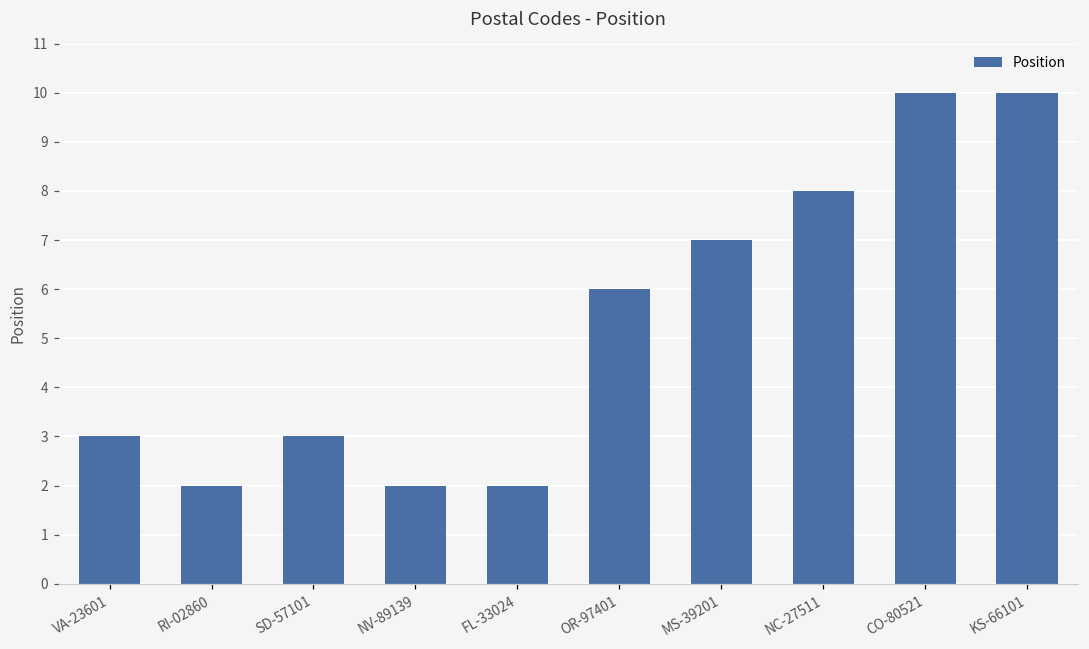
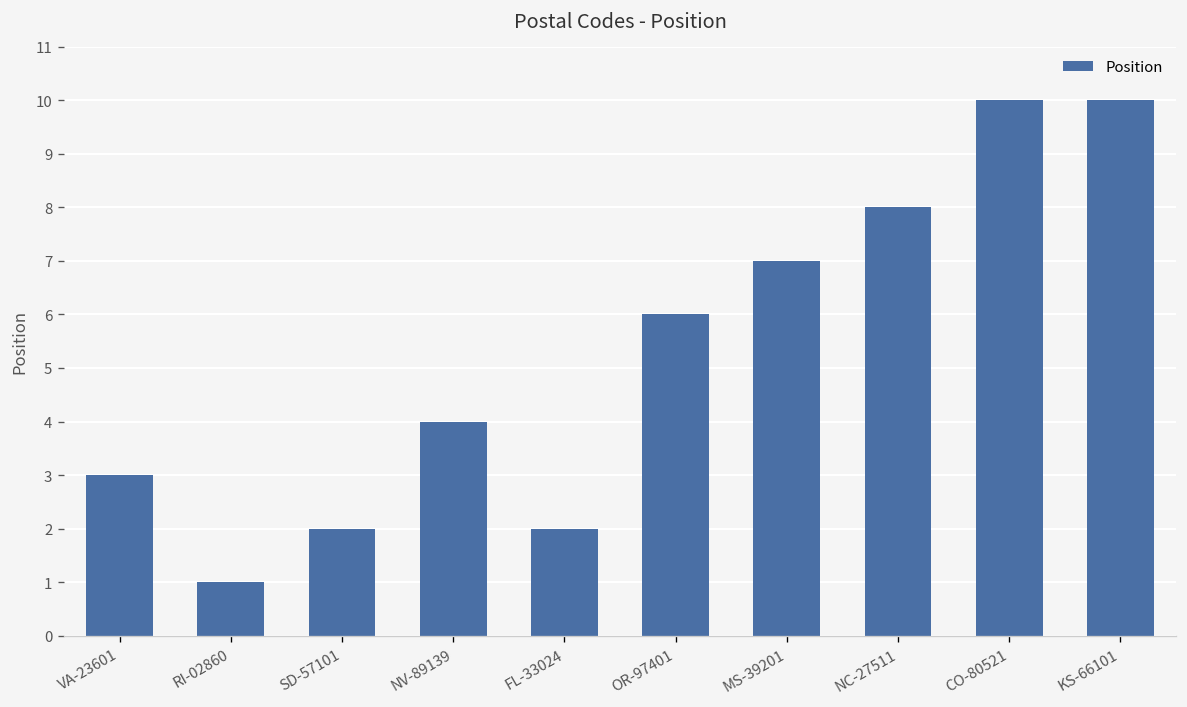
RI-02860: 2 -> 1
SD-57101: 3 -> 2
NV-89139: 2 -> 4
